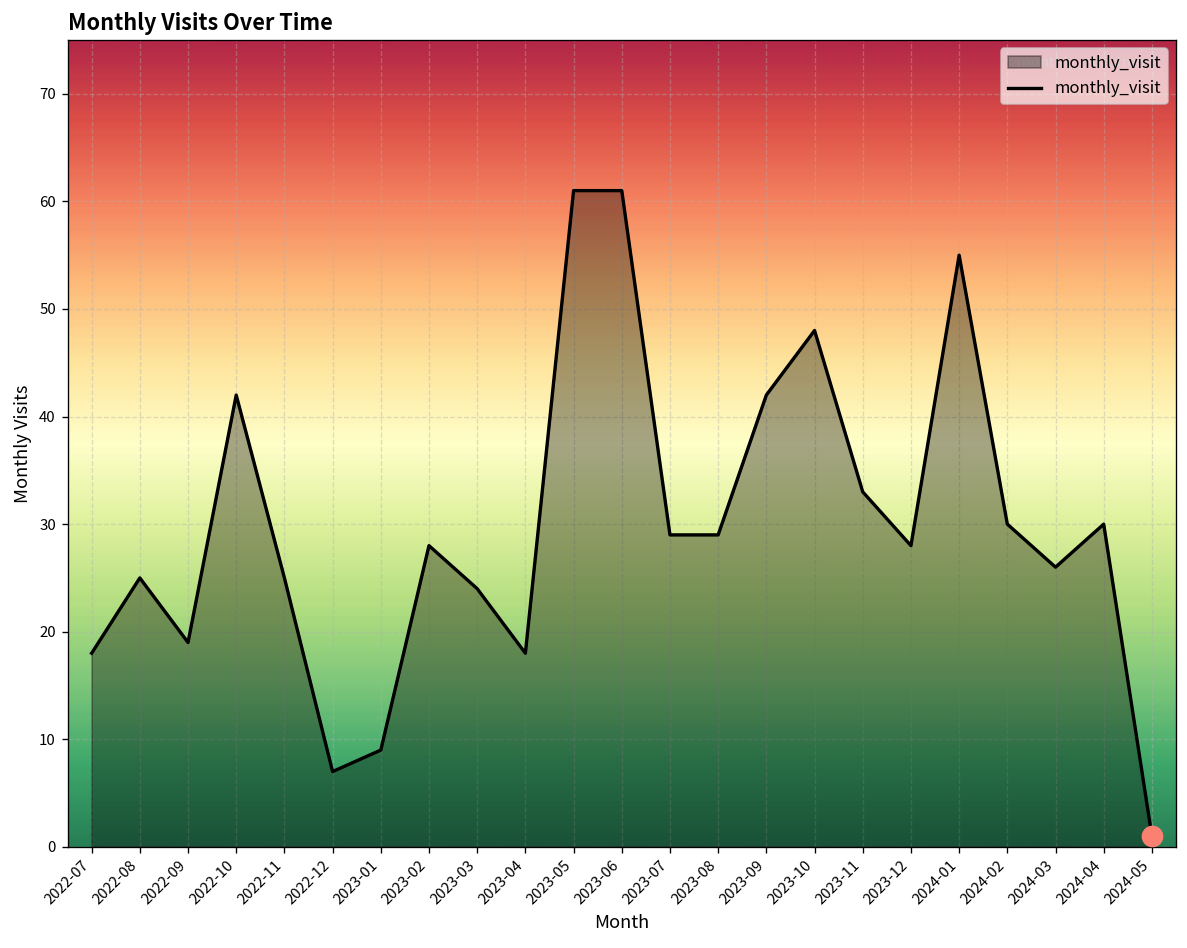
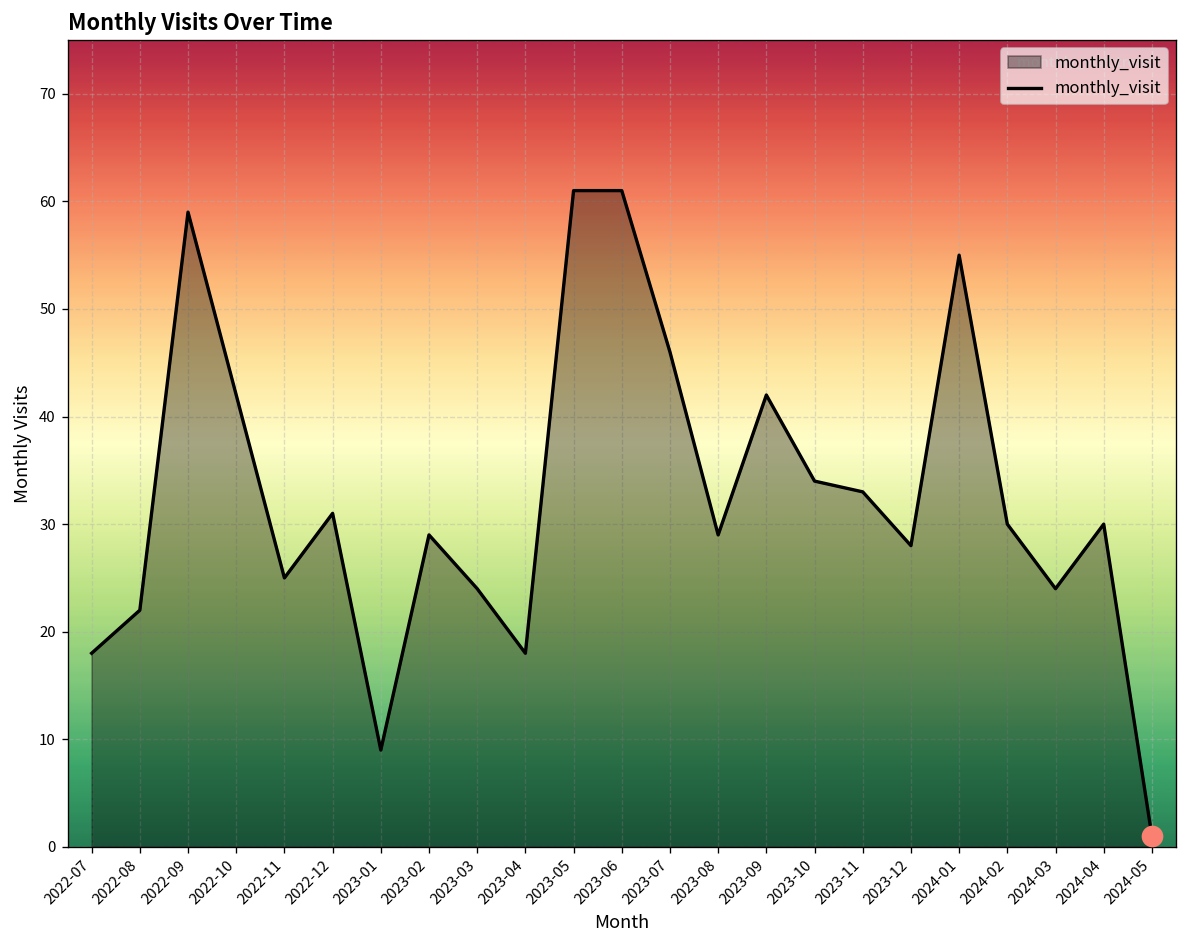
monthly_visit, 2022-08: 25 -> 22
monthly_visit, 2022-09: 19 -> 59
monthly_visit, 2022-12: 7 -> 31
monthly_visit, 2023-02: 28 -> 29
monthly_visit, 2023-07: 29 -> 46
monthly_visit, 2023-10: 48 -> 34
monthly_visit, 2024-03: 26 -> 24
